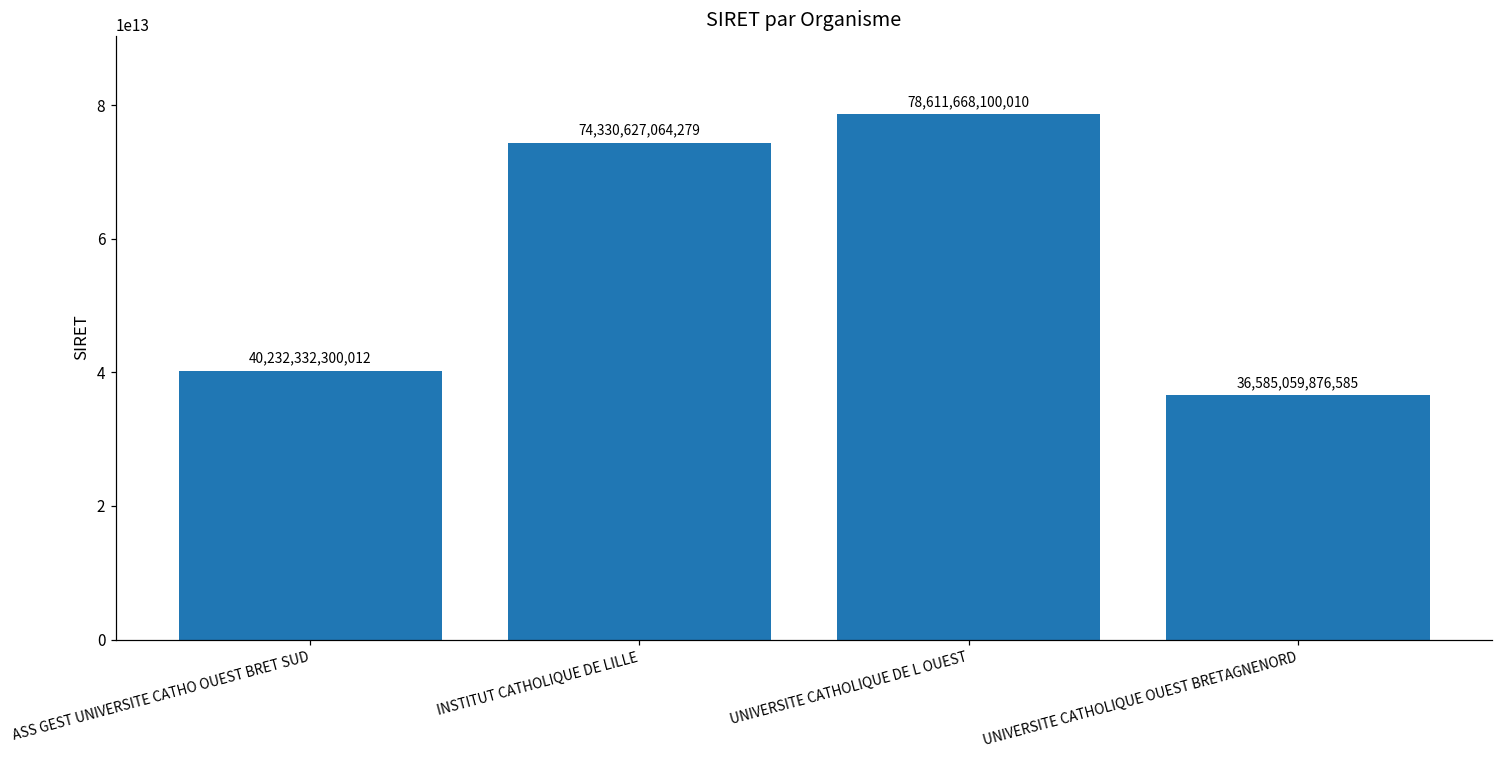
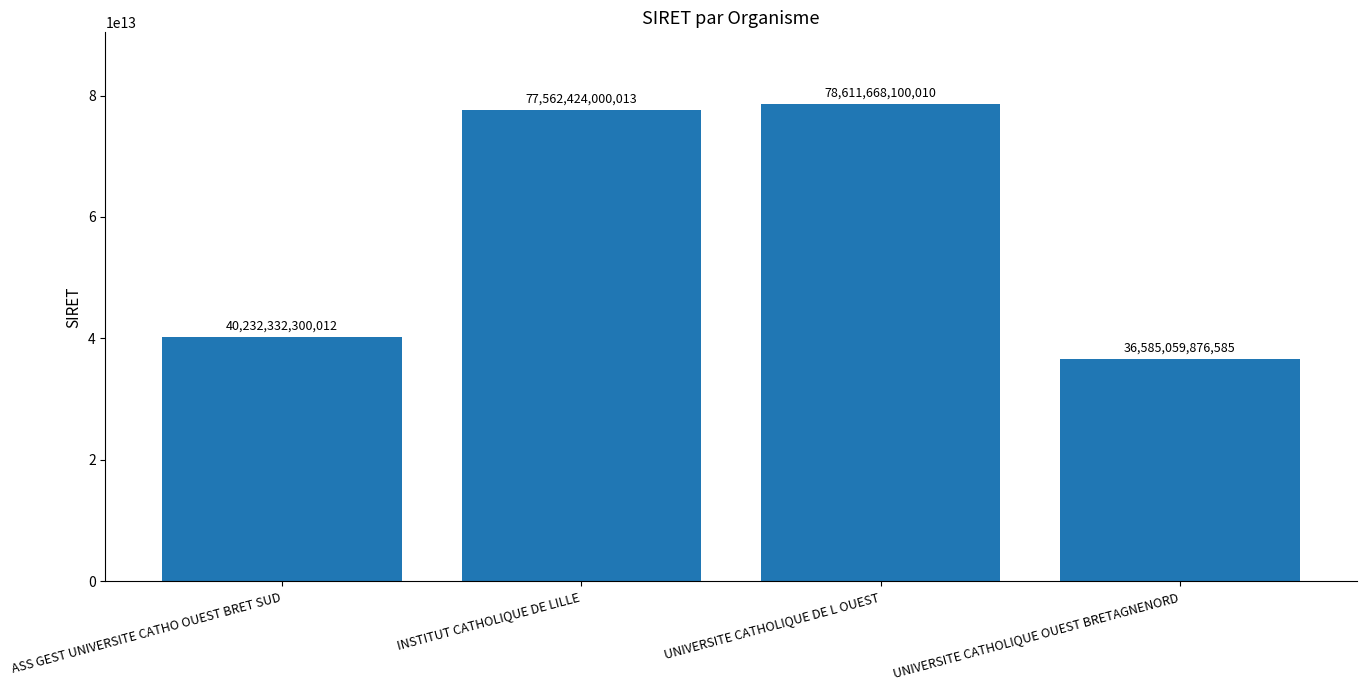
INSTITUT CATHOLIQUE DE LILLE: 74,330,627,064,279 -> 77,562,424,000,013
